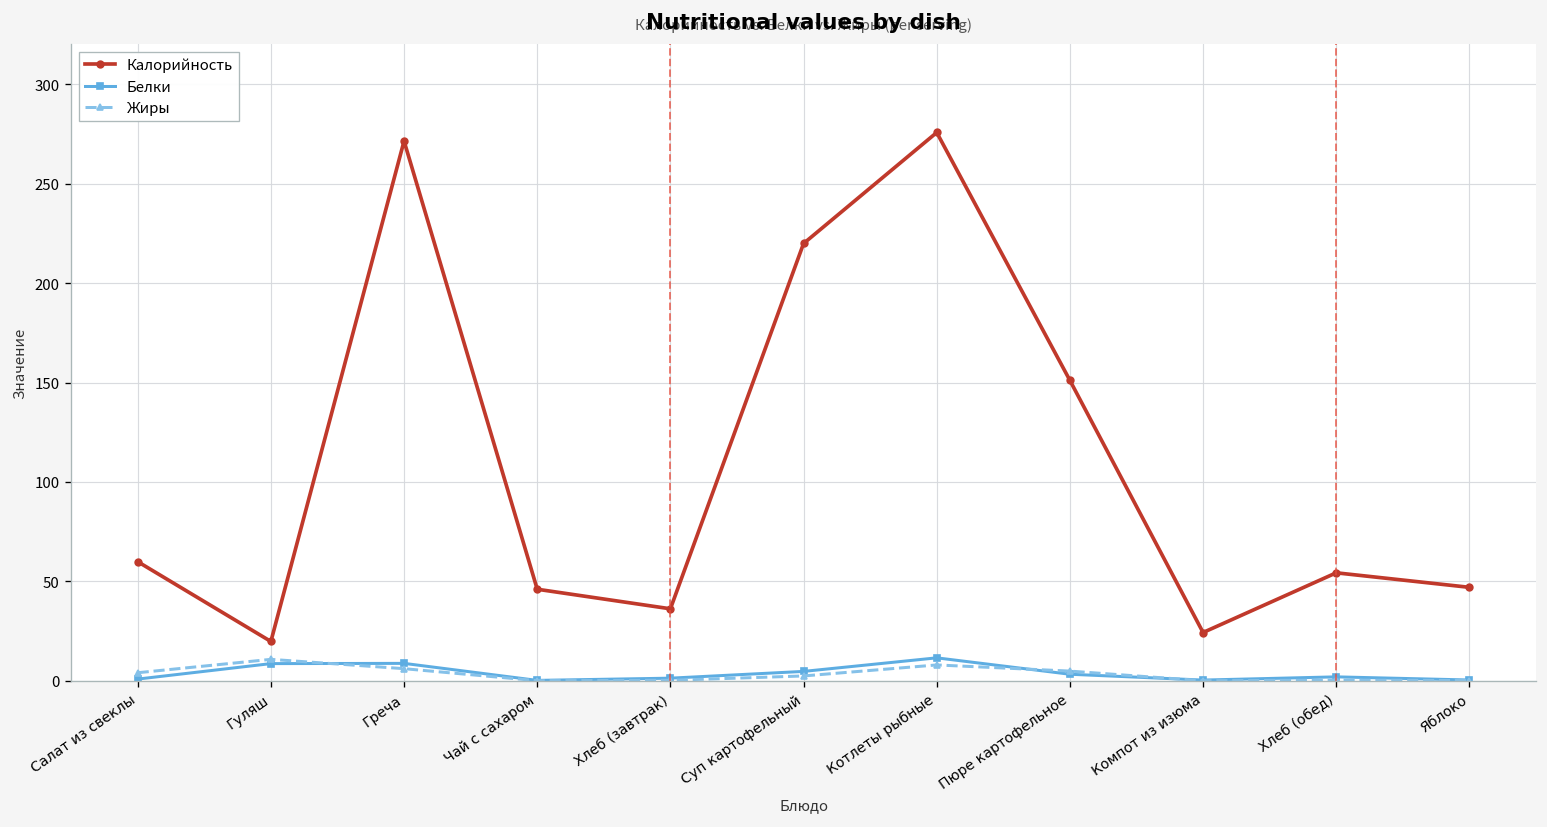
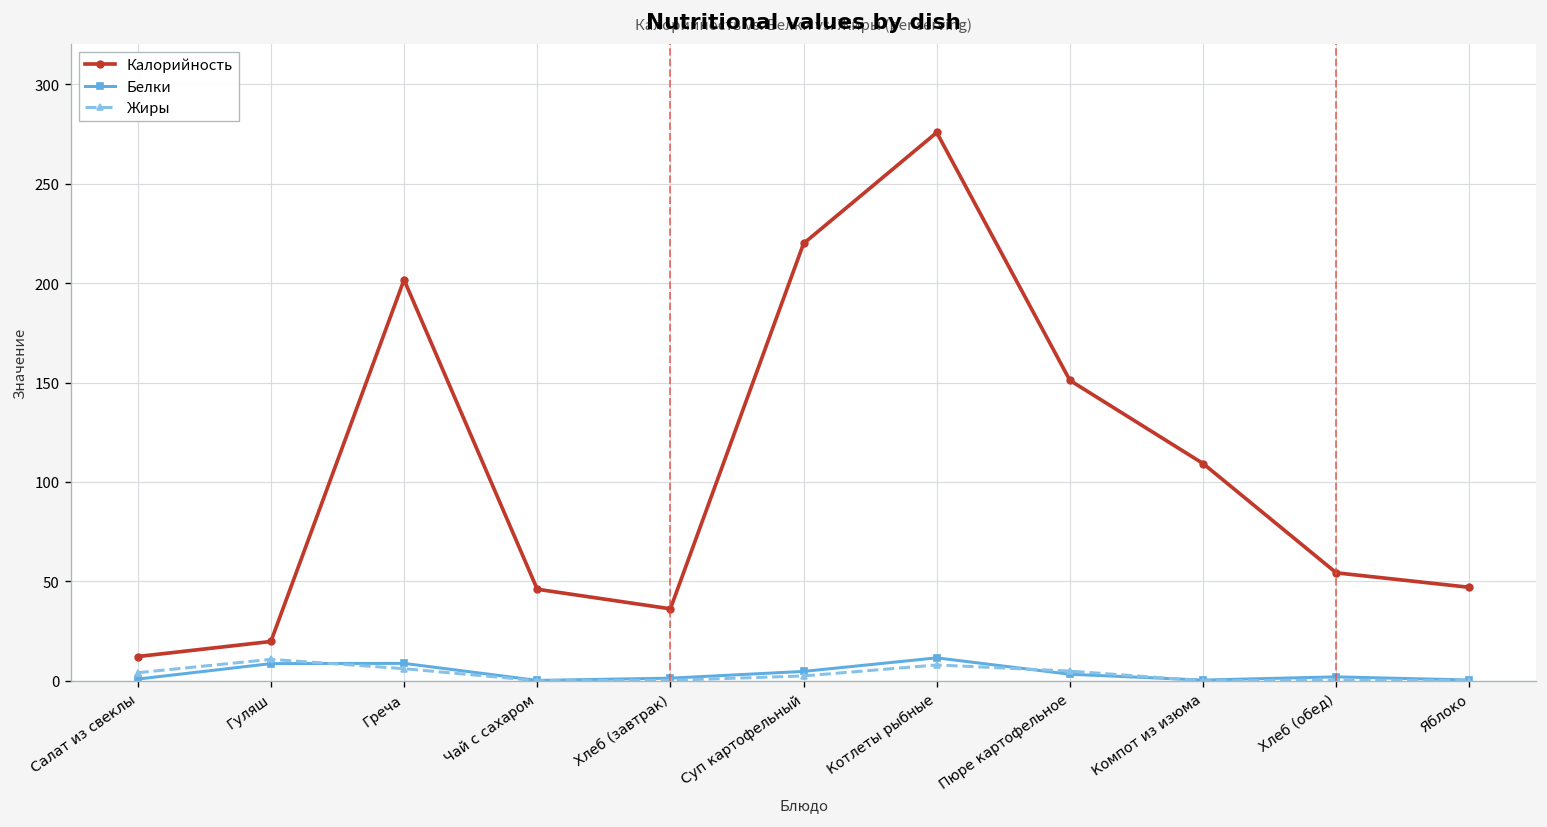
Калорийность, Салат из свеклы: 60 -> 12
Калорийность, Греча: 271 -> 202
Калорийность, Компот из изюма: 24 -> 109
